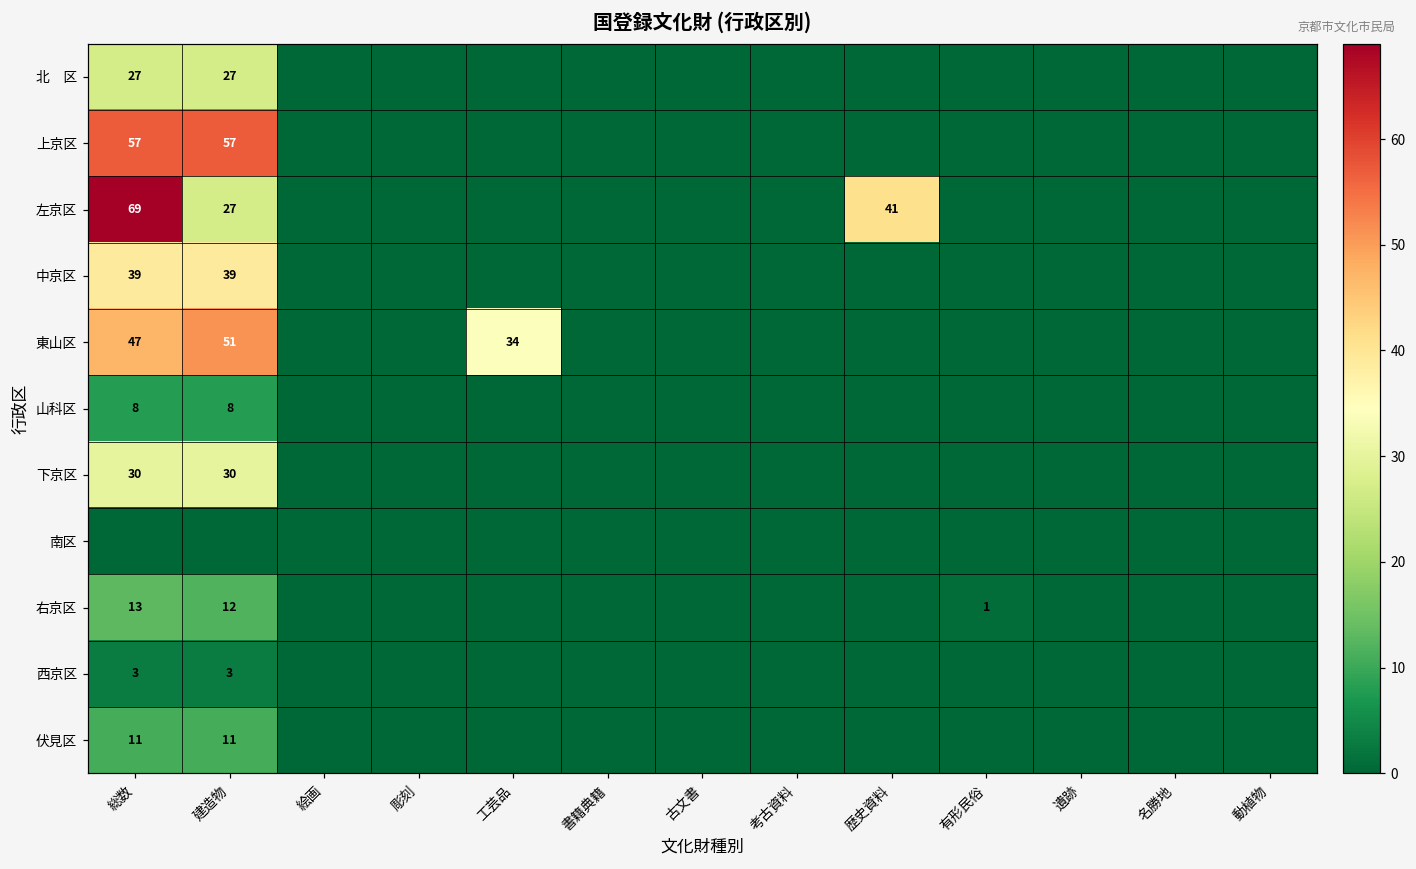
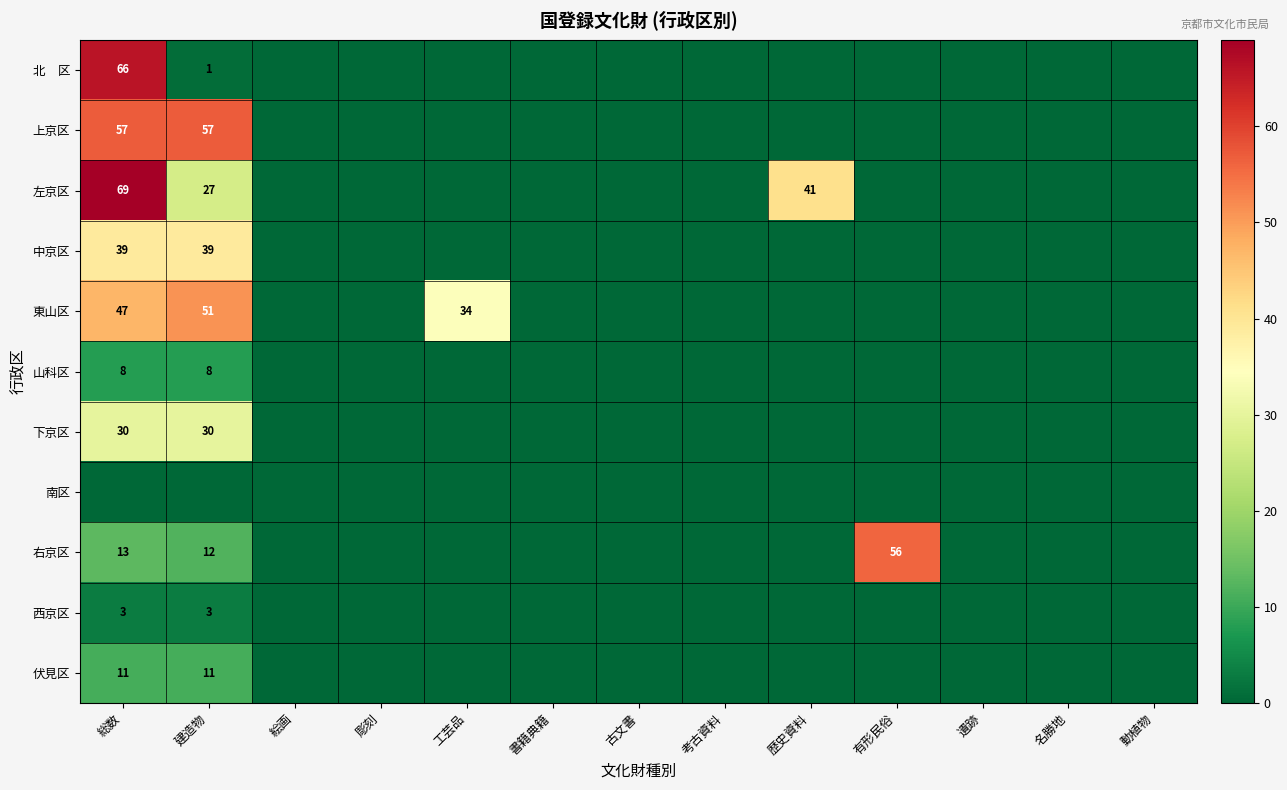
北 区, 総数: 27 -> 66
北 区, 建造物: 27 -> 1
右京区, 有形民俗: 1 -> 56
